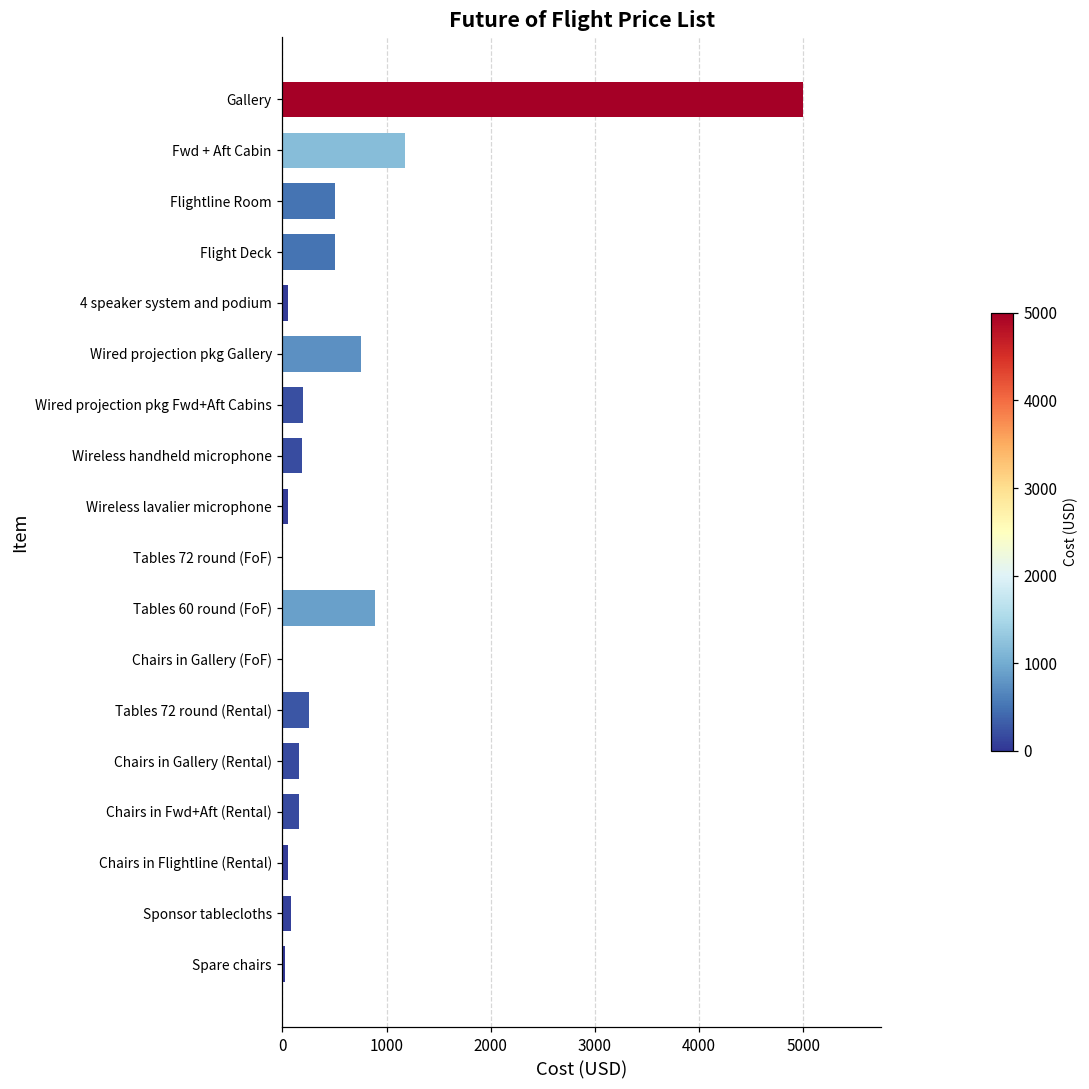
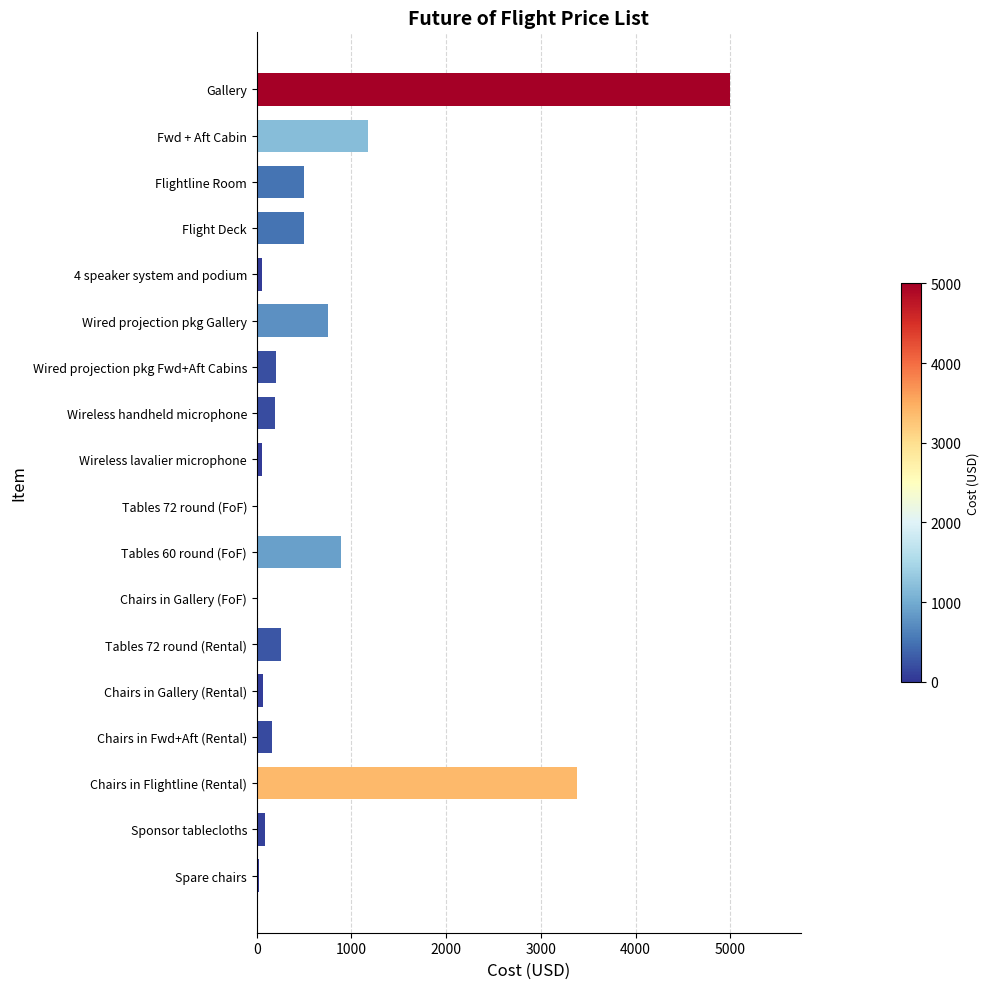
Chairs in Gallery (Rental): 200 -> 100
Chairs in Flightline (Rental): 100 -> 3400
